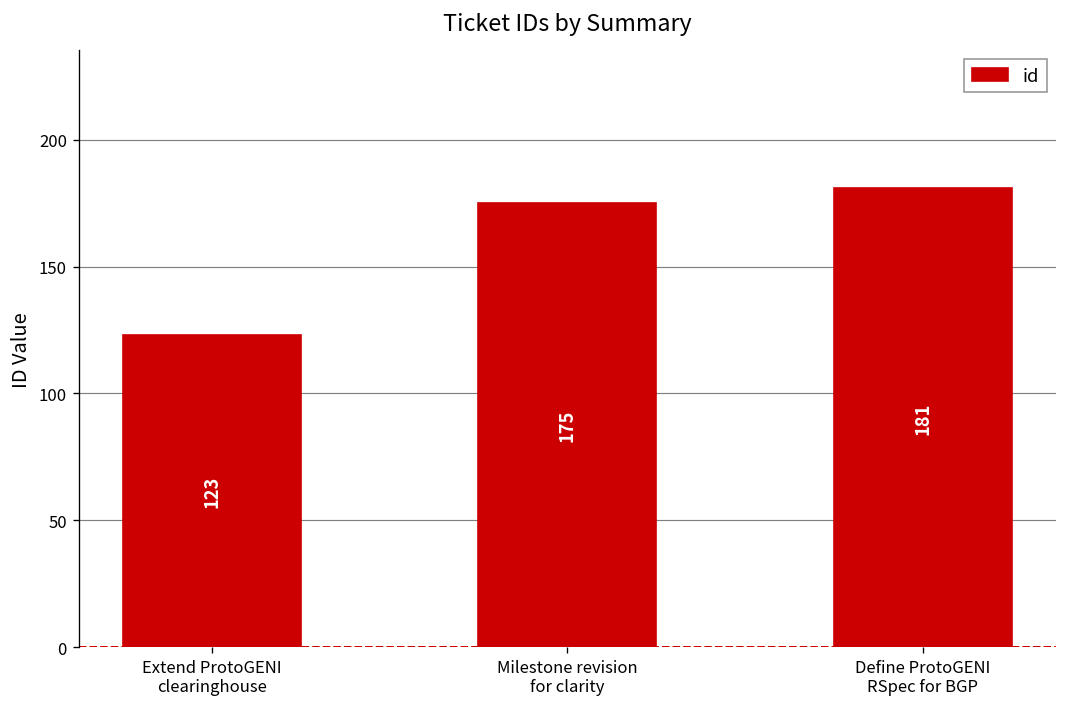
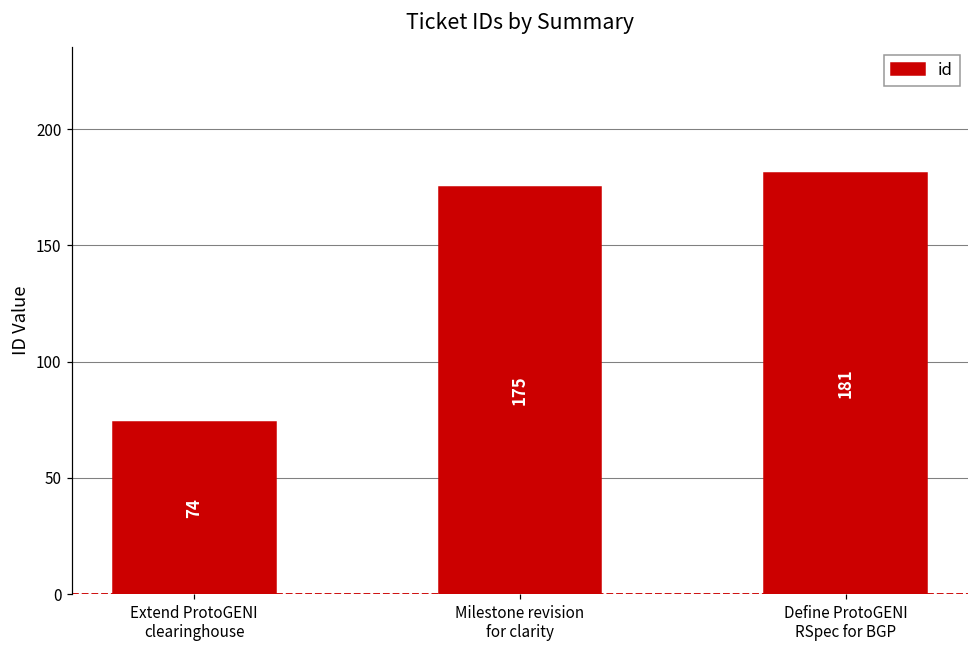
Extend ProtoGENI clearinghouse: 123 -> 74
